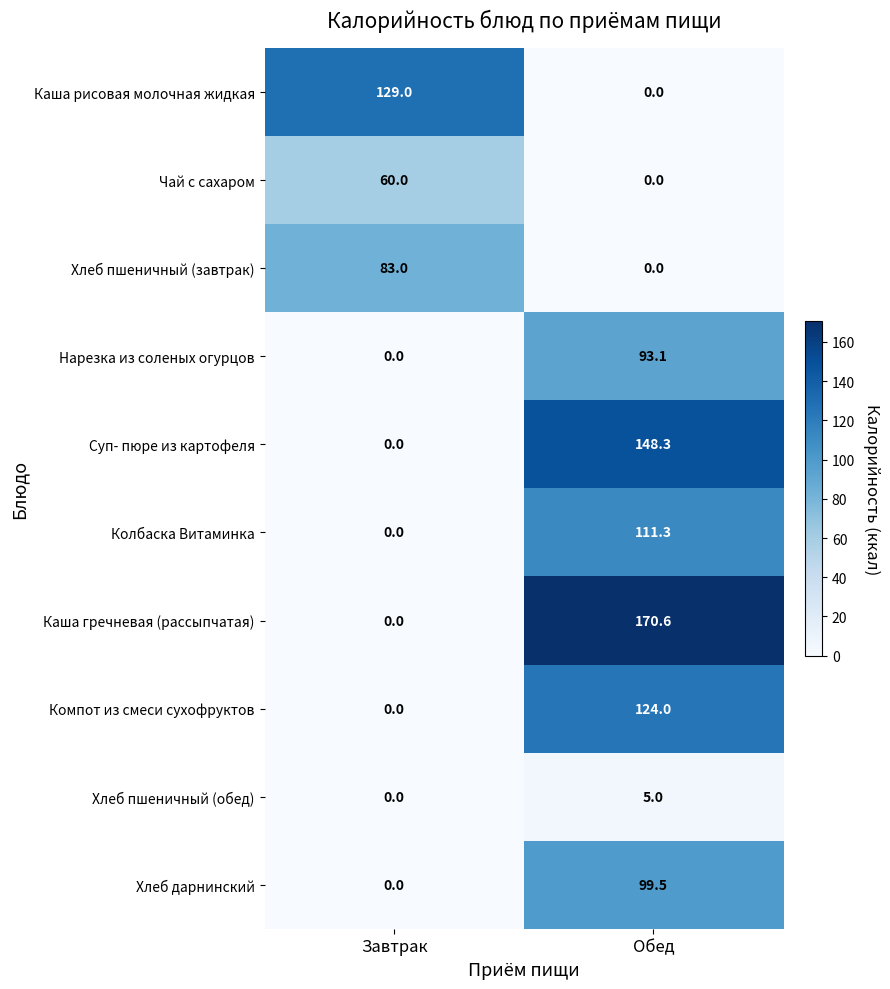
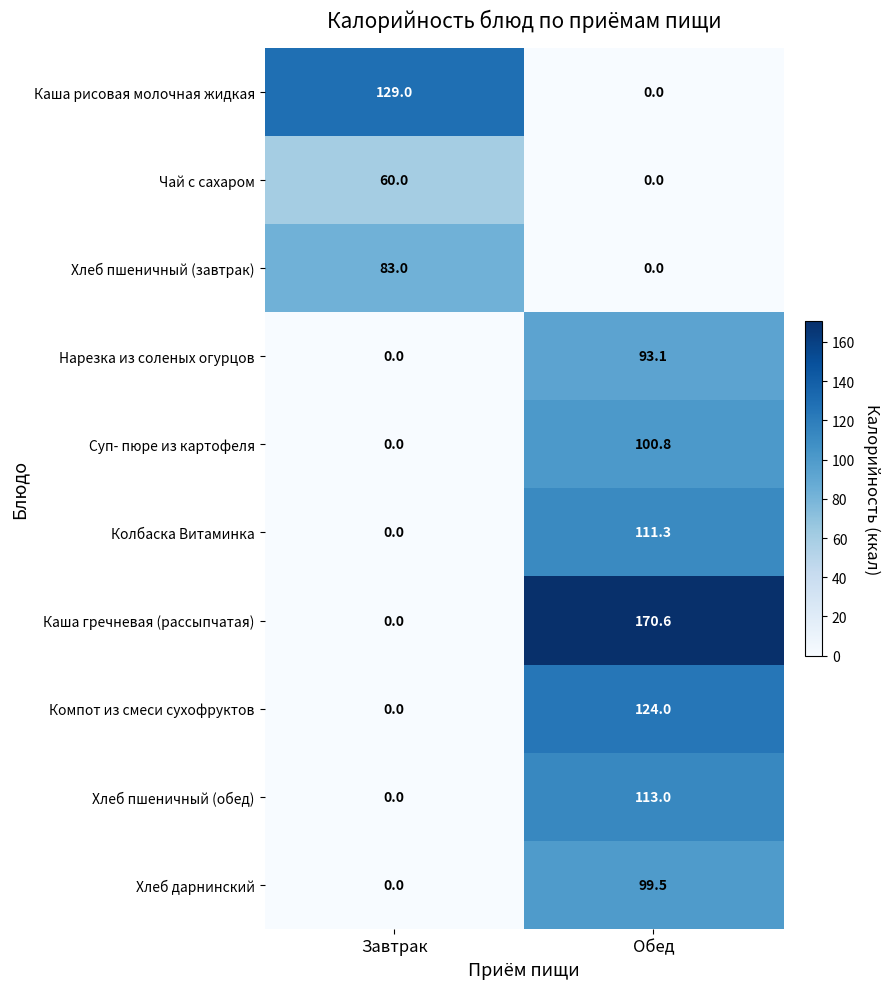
Суп- пюре из картофеля, Обед: 148.3 -> 100.8
Хлеб пшеничный (обед), Обед: 5.0 -> 113.0
